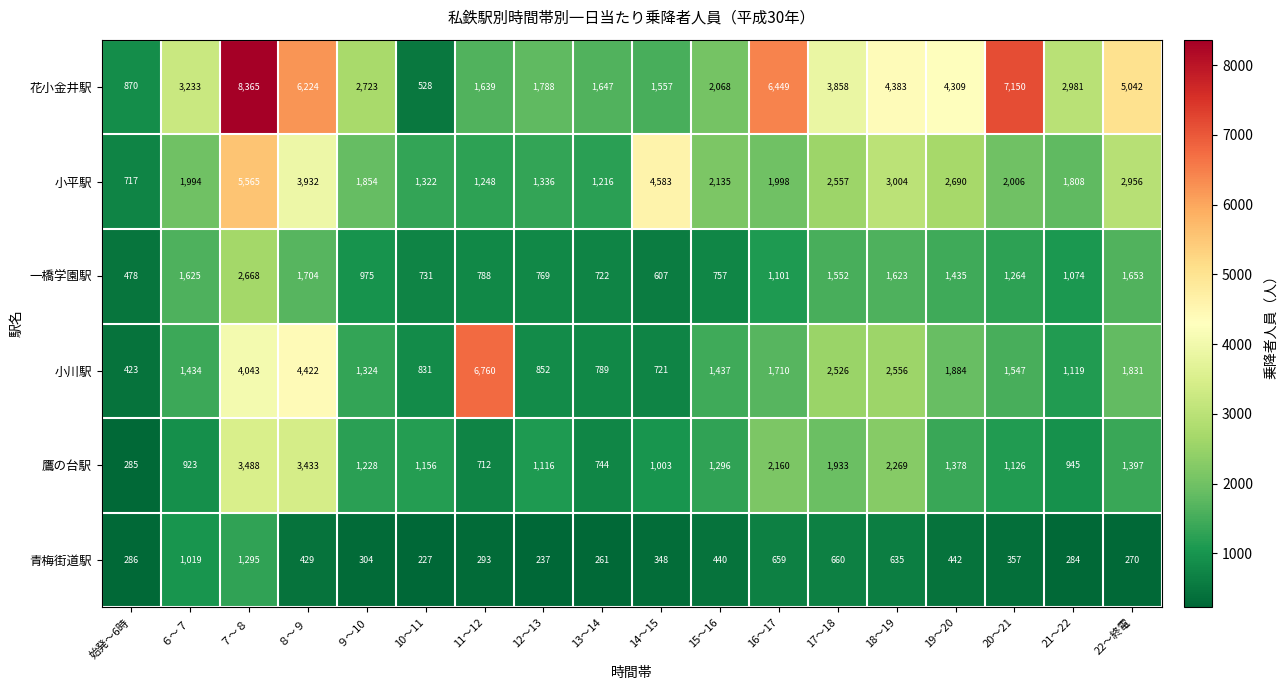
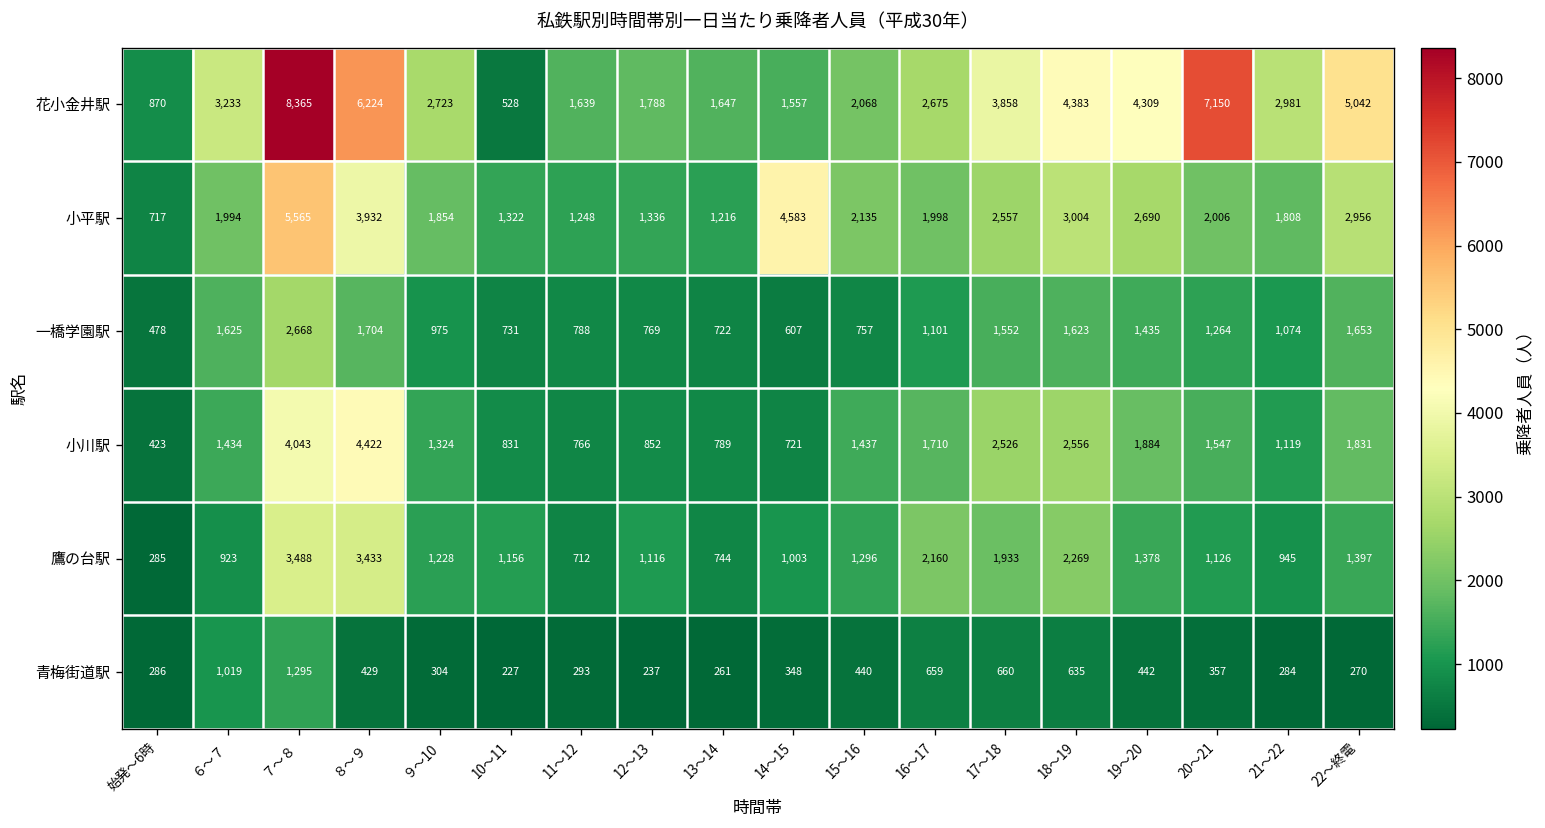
花小金井駅, 16～17: 6,449 -> 2,675
小川駅, 11～12: 6,760 -> 766
